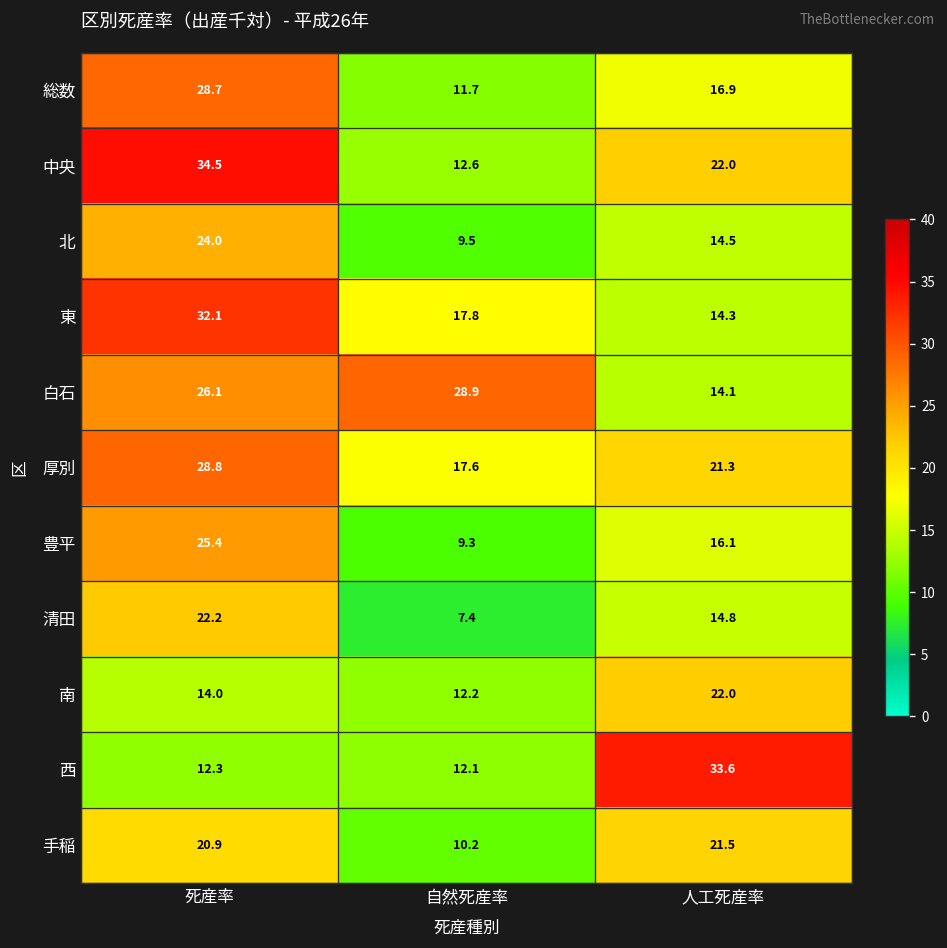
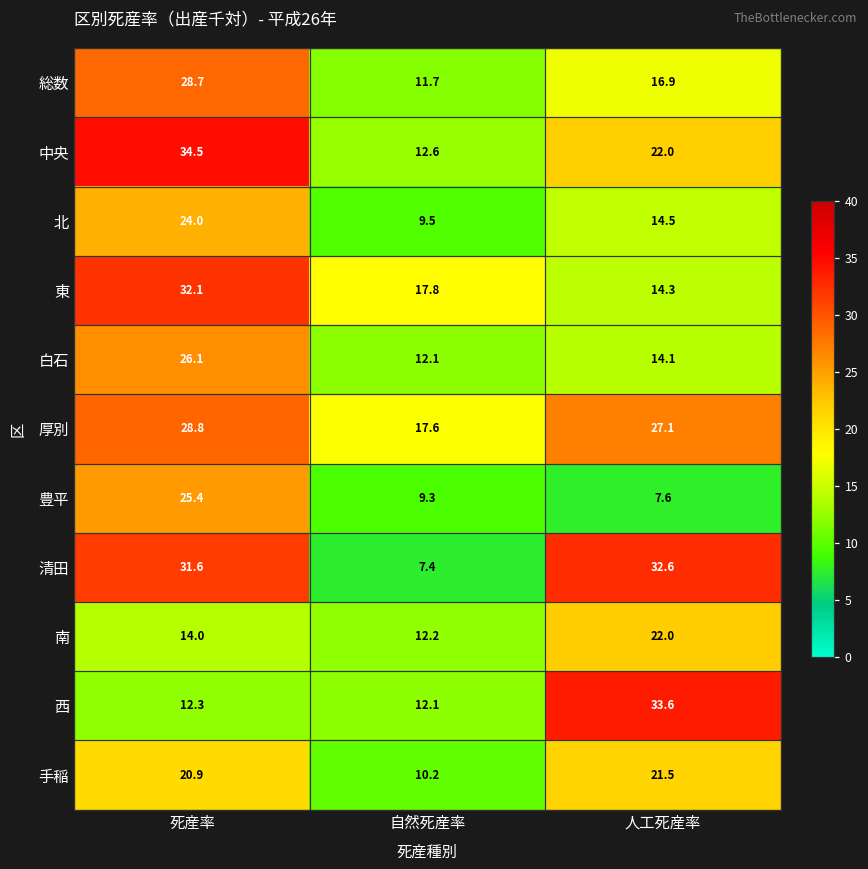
白石, 自然死産率: 28.9 -> 12.1
厚別, 人工死産率: 21.3 -> 27.1
豊平, 人工死産率: 16.1 -> 7.6
清田, 死産率: 22.2 -> 31.6
清田, 人工死産率: 14.8 -> 32.6
